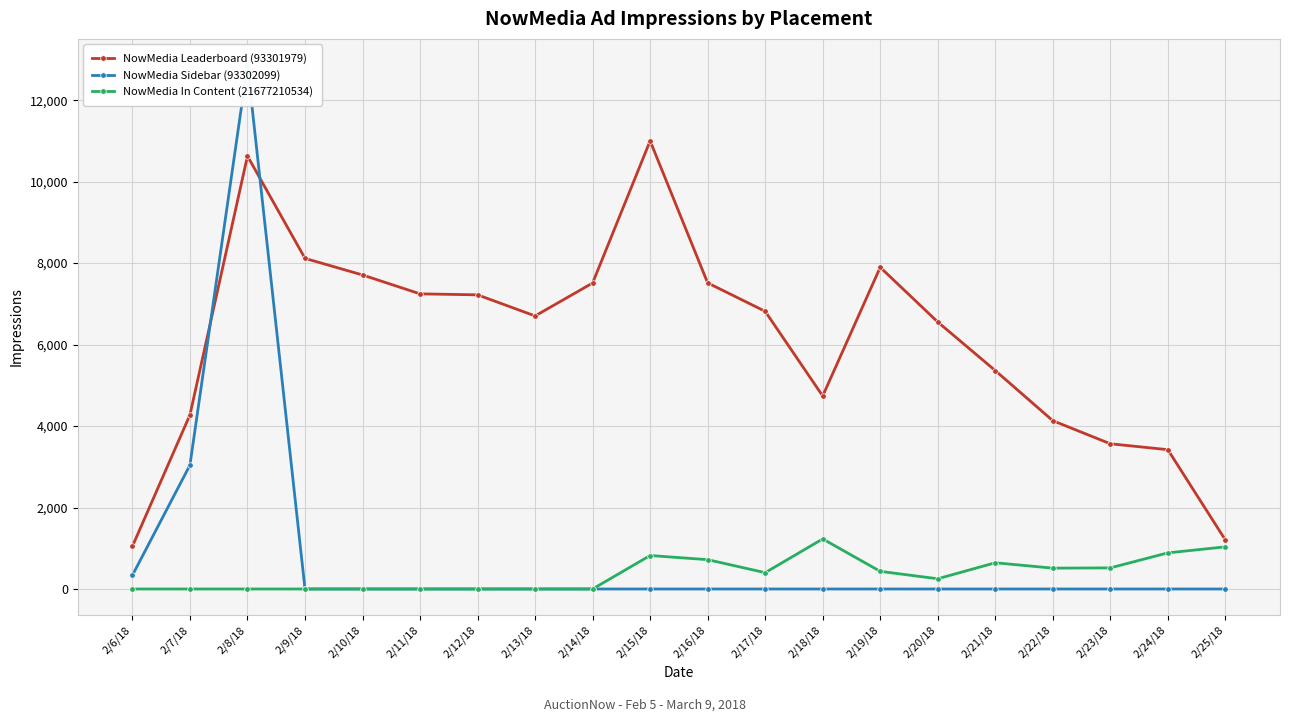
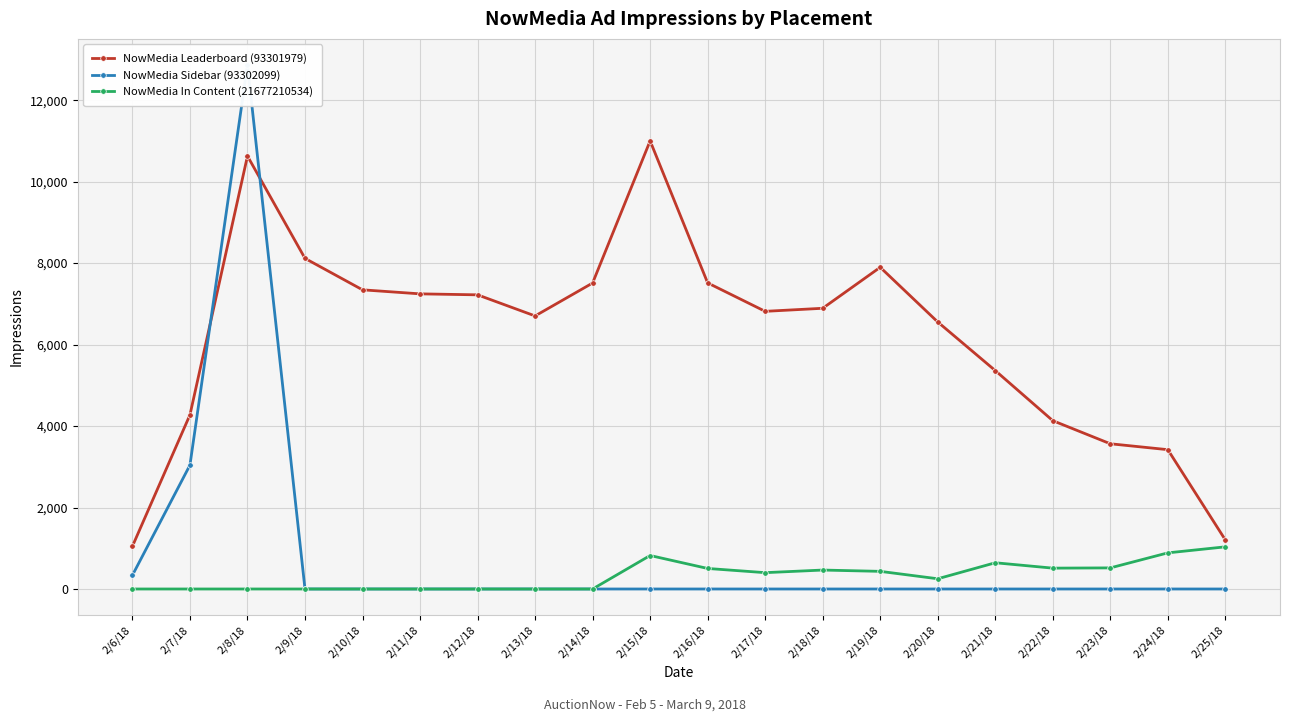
NowMedia Leaderboard (93301979), 2/10/18: 7,700 -> 7,300
NowMedia In Content (21677210534), 2/16/18: 700 -> 500
NowMedia Leaderboard (93301979), 2/18/18: 4,700 -> 6,900
NowMedia In Content (21677210534), 2/18/18: 1,200 -> 500
